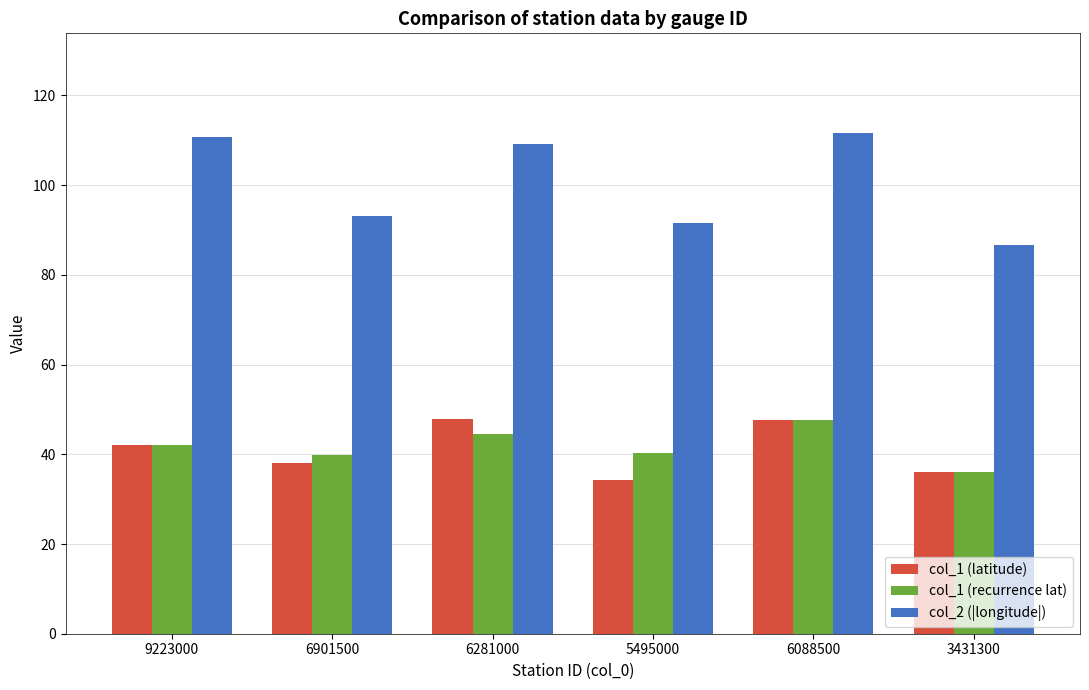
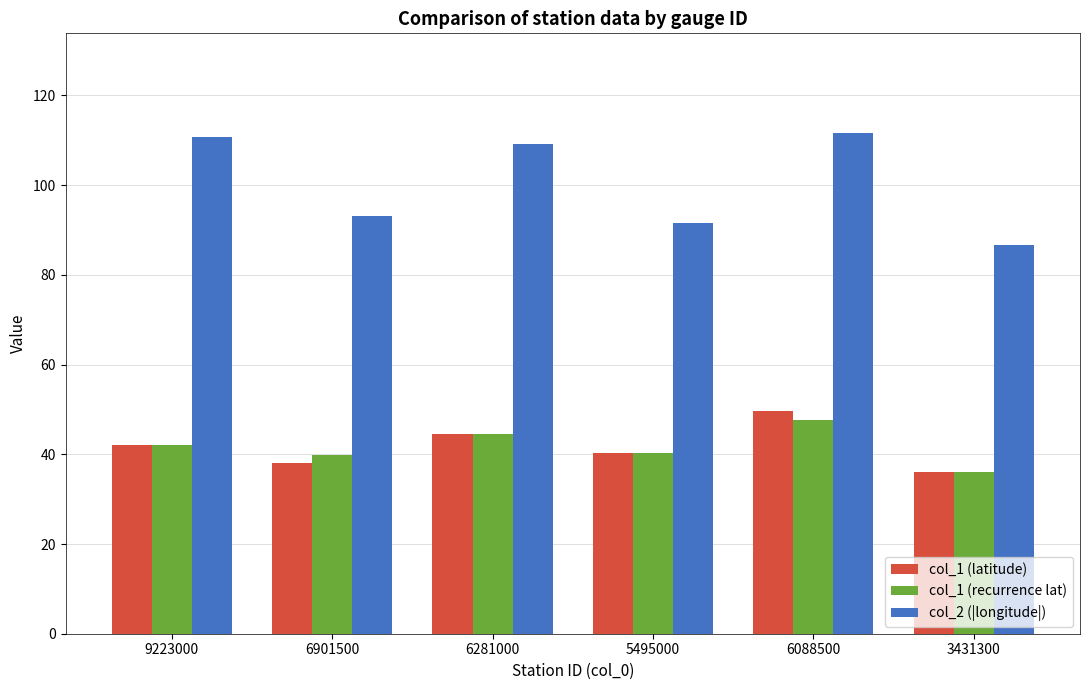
col_1 (latitude), 6281000: 48 -> 44
col_1 (latitude), 5495000: 34 -> 40
col_1 (latitude), 6088500: 48 -> 50
